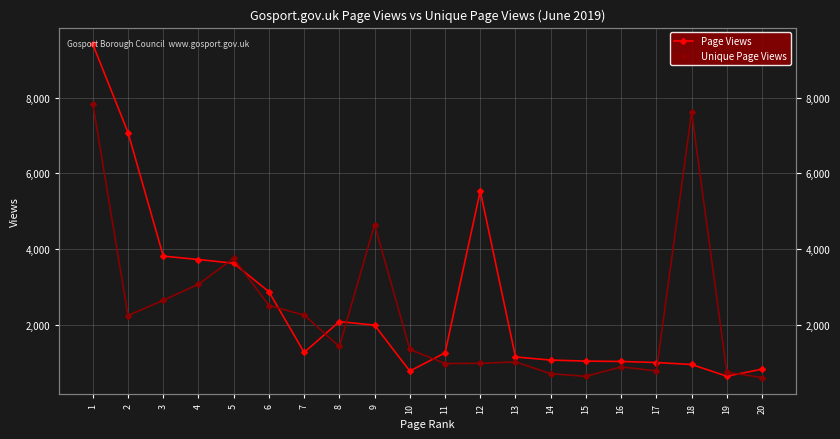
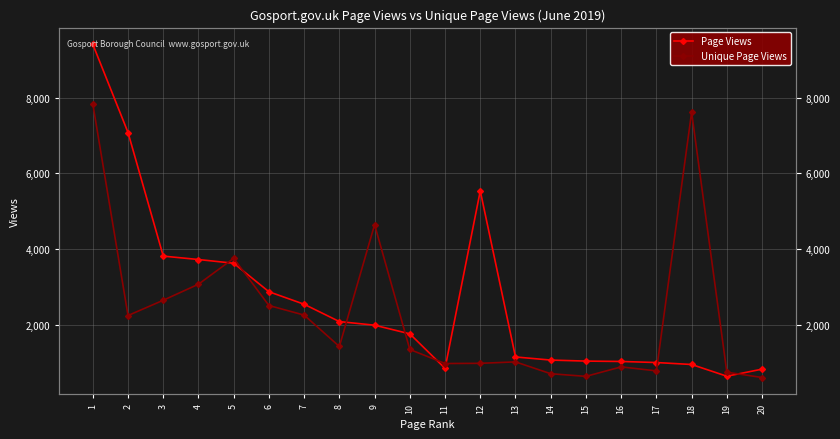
Page Views, 7: 1,300 -> 2,500
Page Views, 10: 800 -> 1,800
Page Views, 11: 1,300 -> 800
